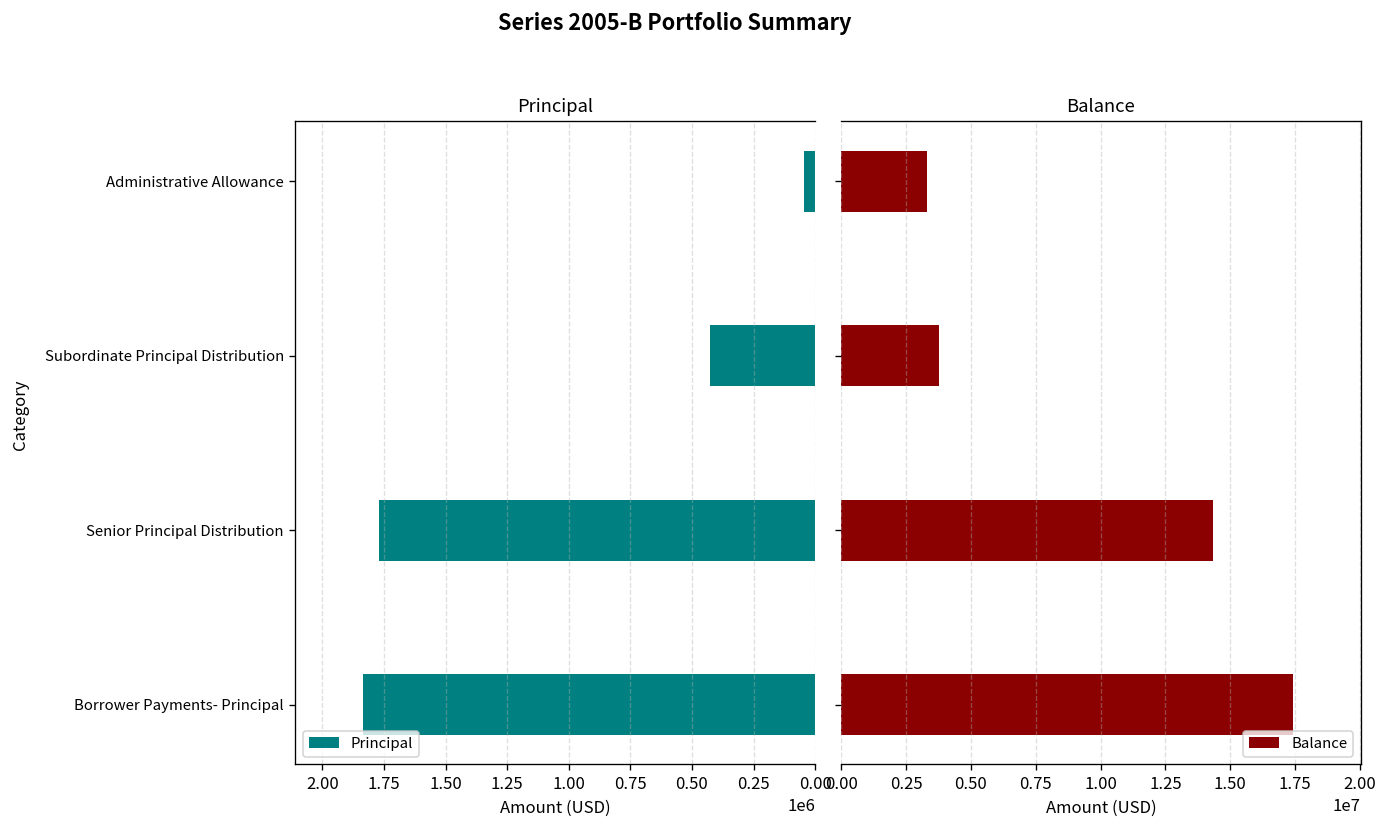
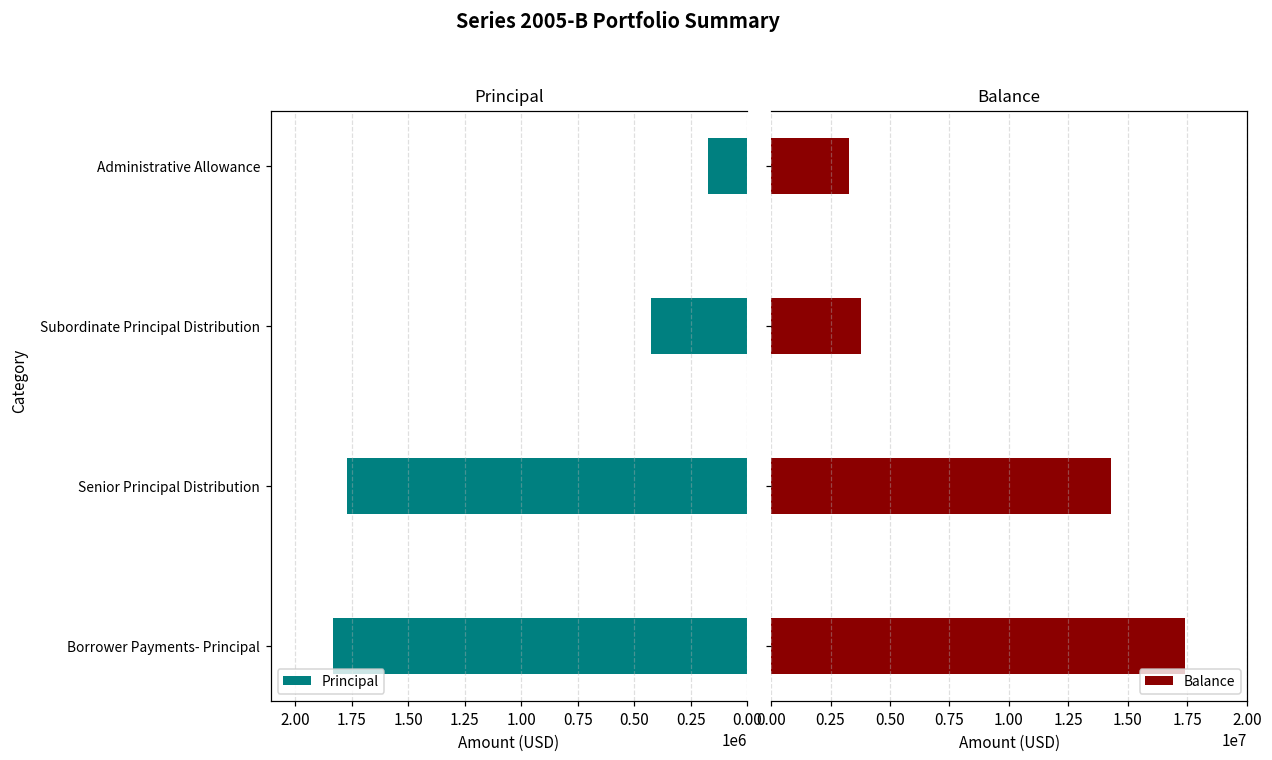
Principal, Administrative Allowance: 50000 -> 170000
